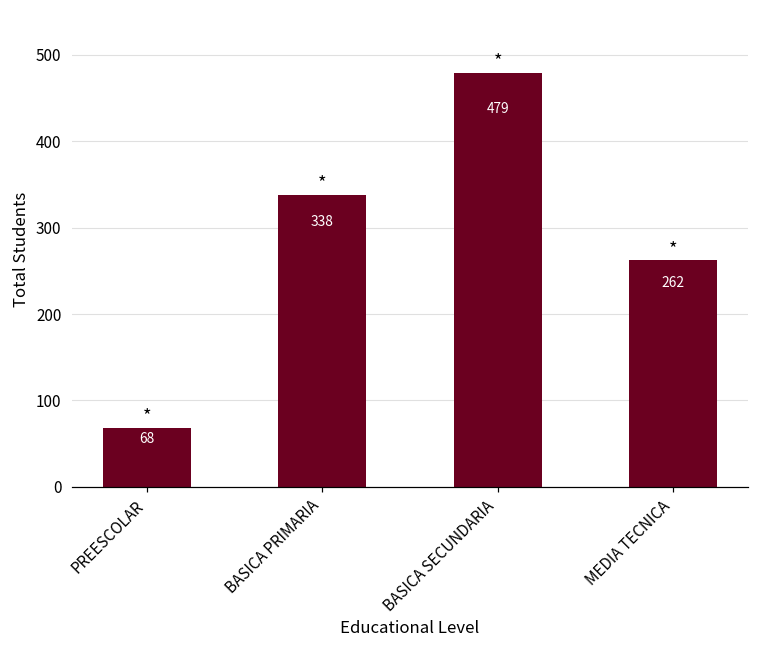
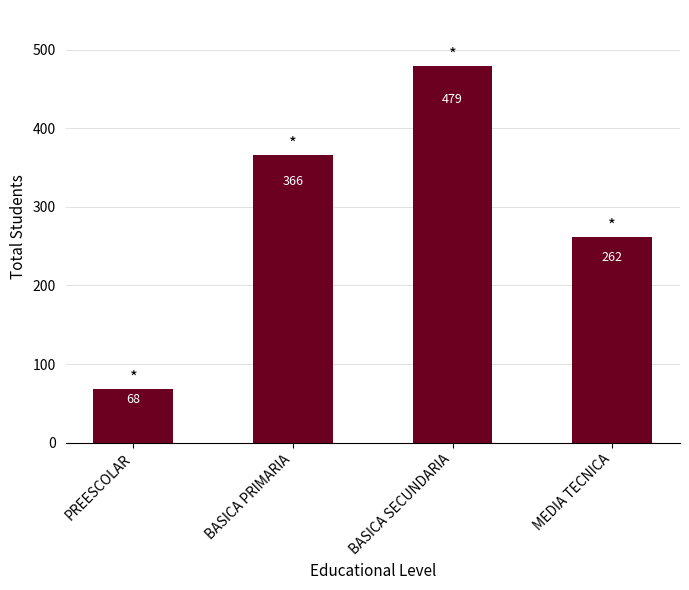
BASICA PRIMARIA: 338 -> 366
